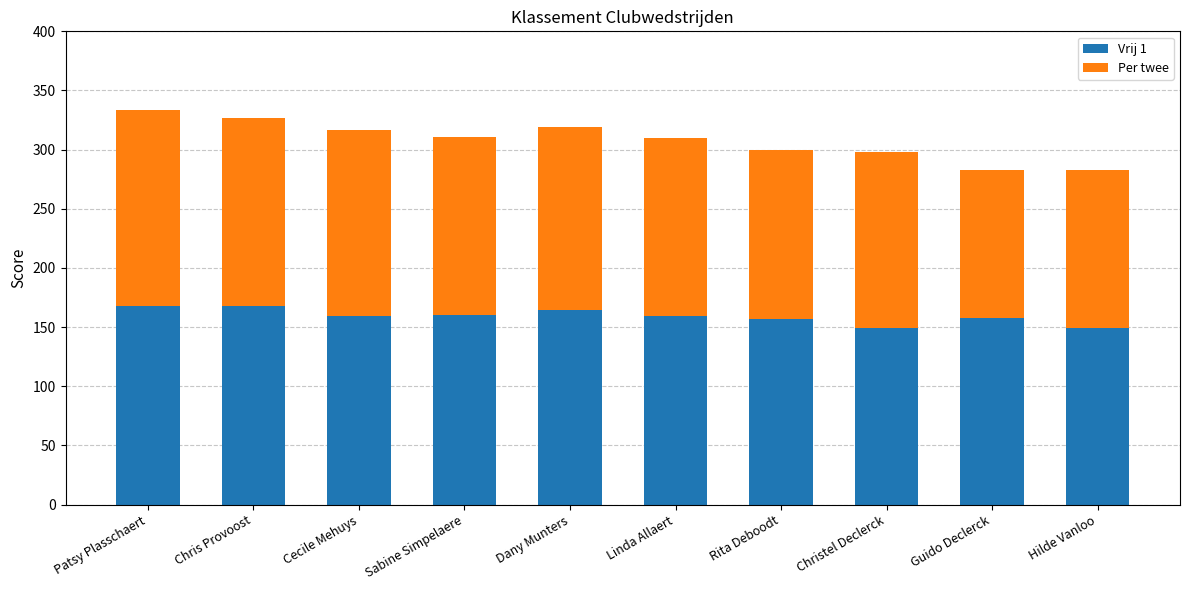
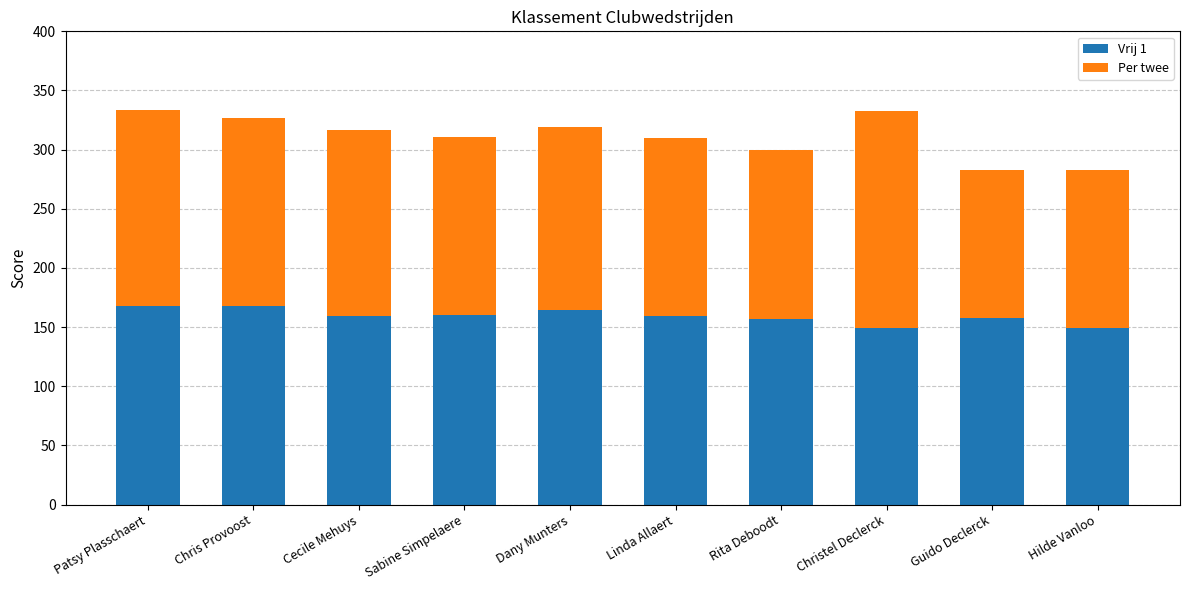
Per twee, Christel Declerck: 149 -> 183
